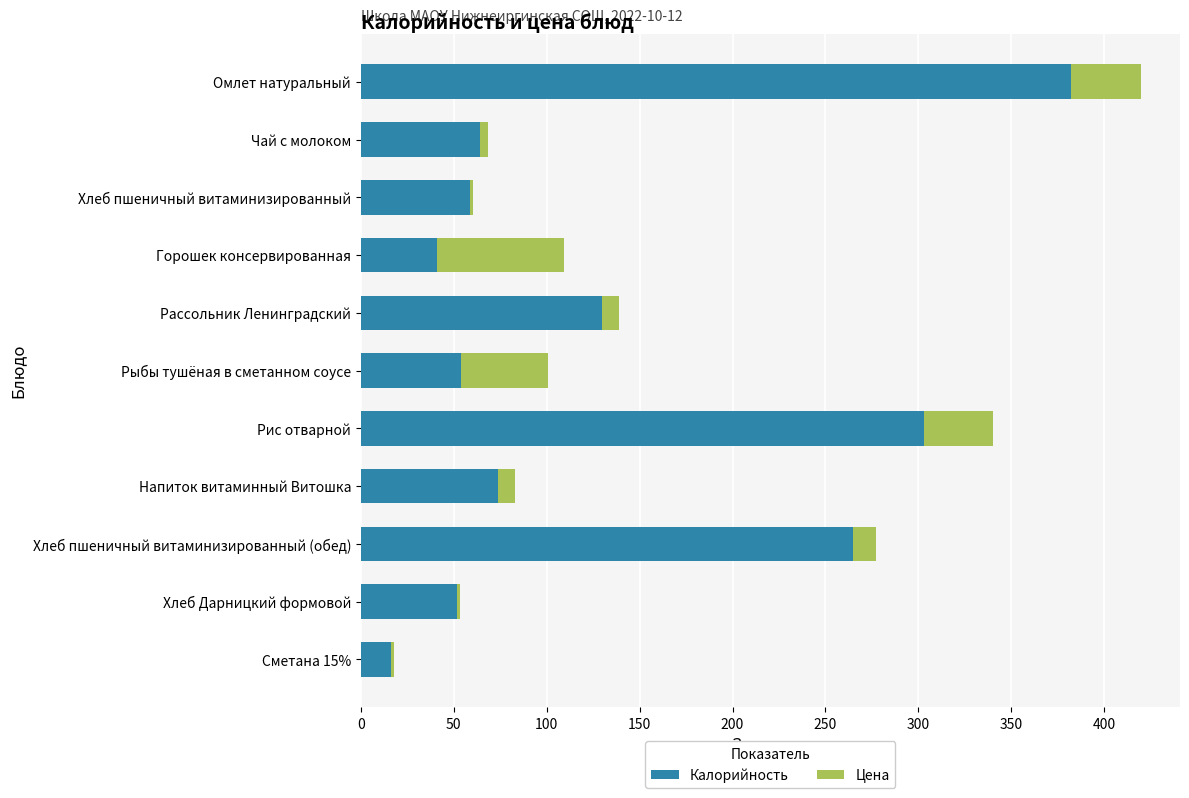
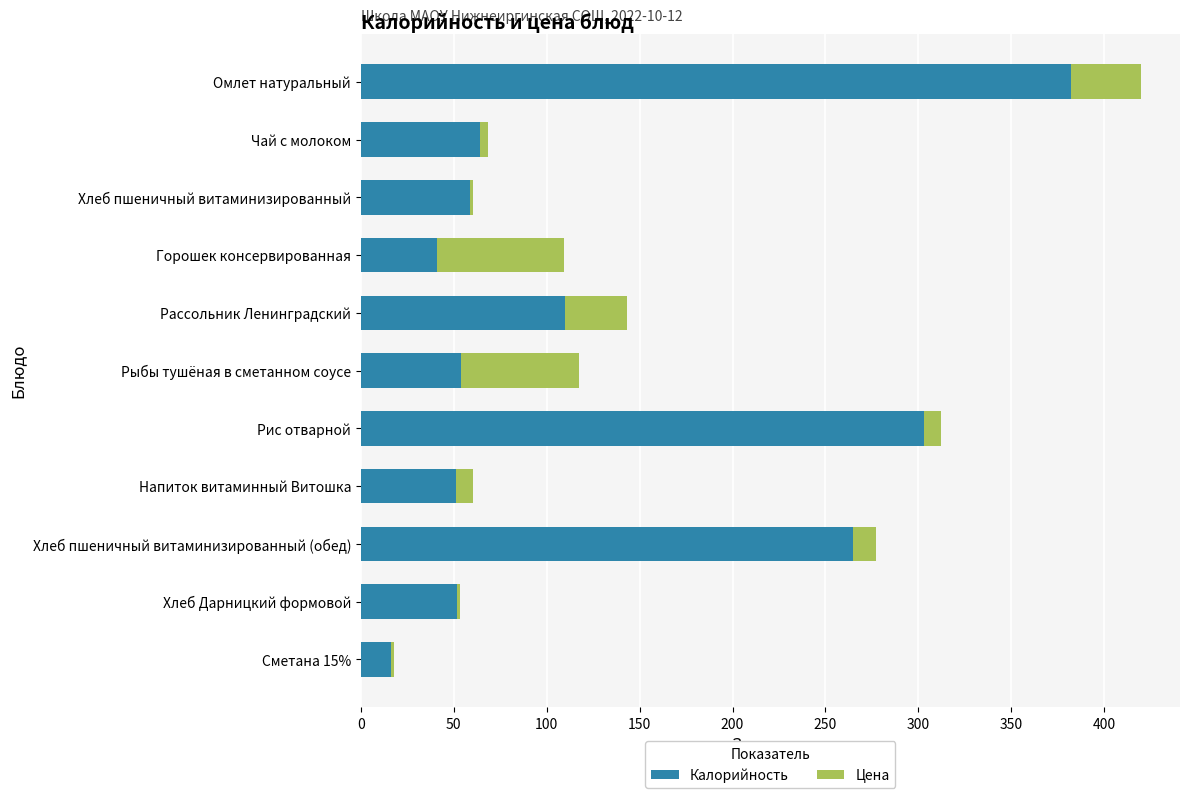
Калорийность, Рассольник Ленинградский: 130 -> 110
Цена, Рассольник Ленинградский: 9 -> 33
Цена, Рыбы тушёная в сметанном соусе: 47 -> 64
Цена, Рис отварной: 37 -> 9
Калорийность, Напиток витаминный Витошка: 74 -> 51
